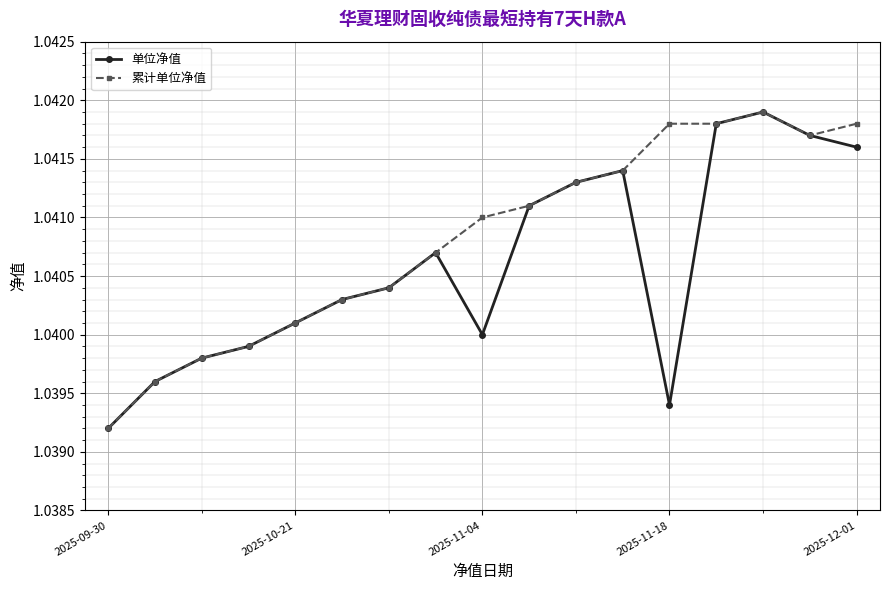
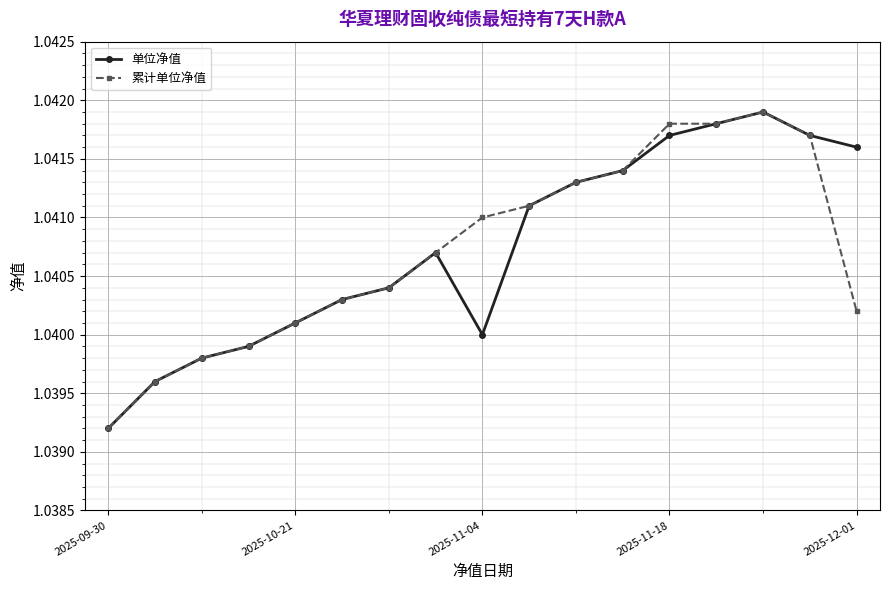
单位净值, 2025-11-18: 1.0394 -> 1.0417
累计单位净值, 2025-12-01: 1.0418 -> 1.0402
